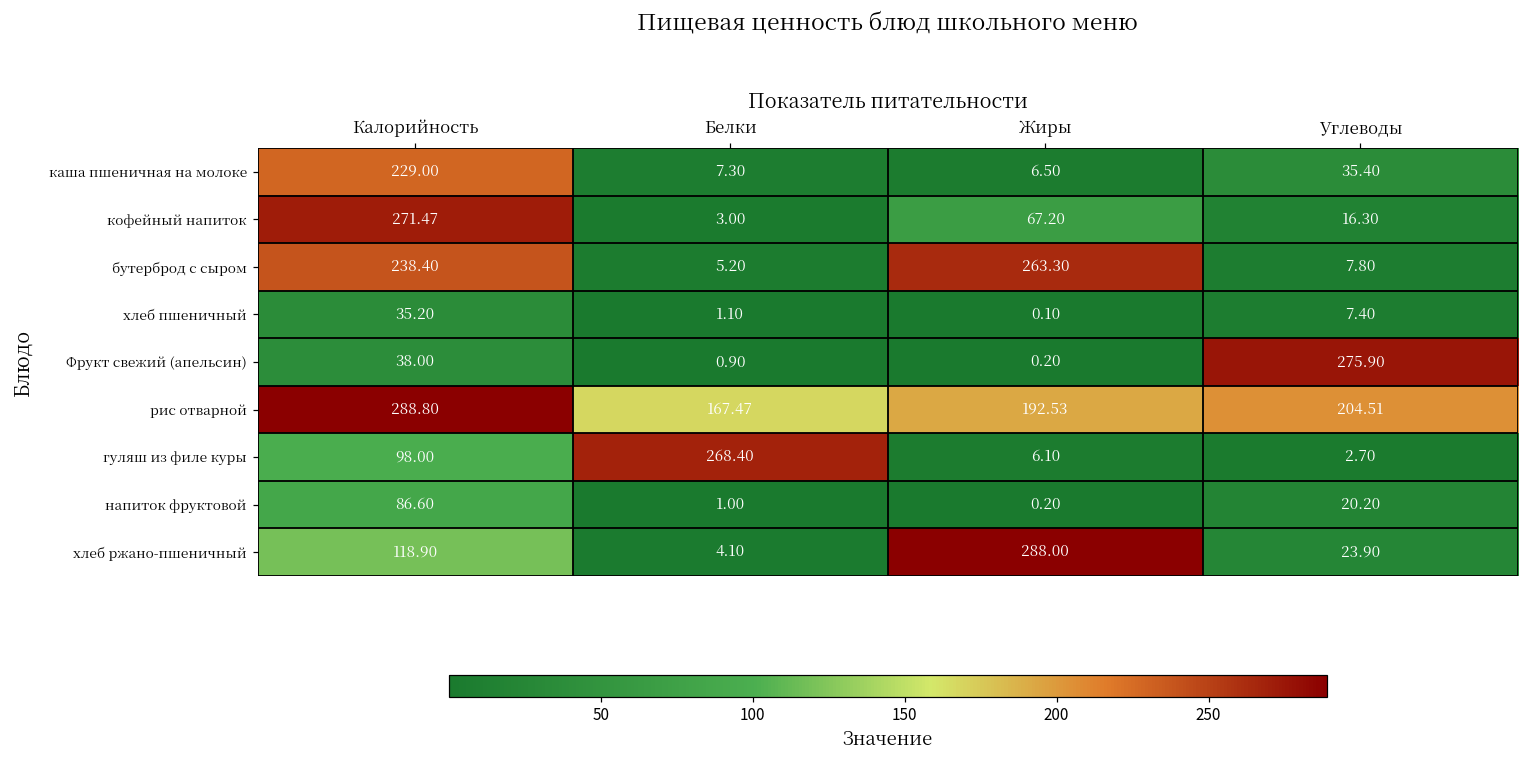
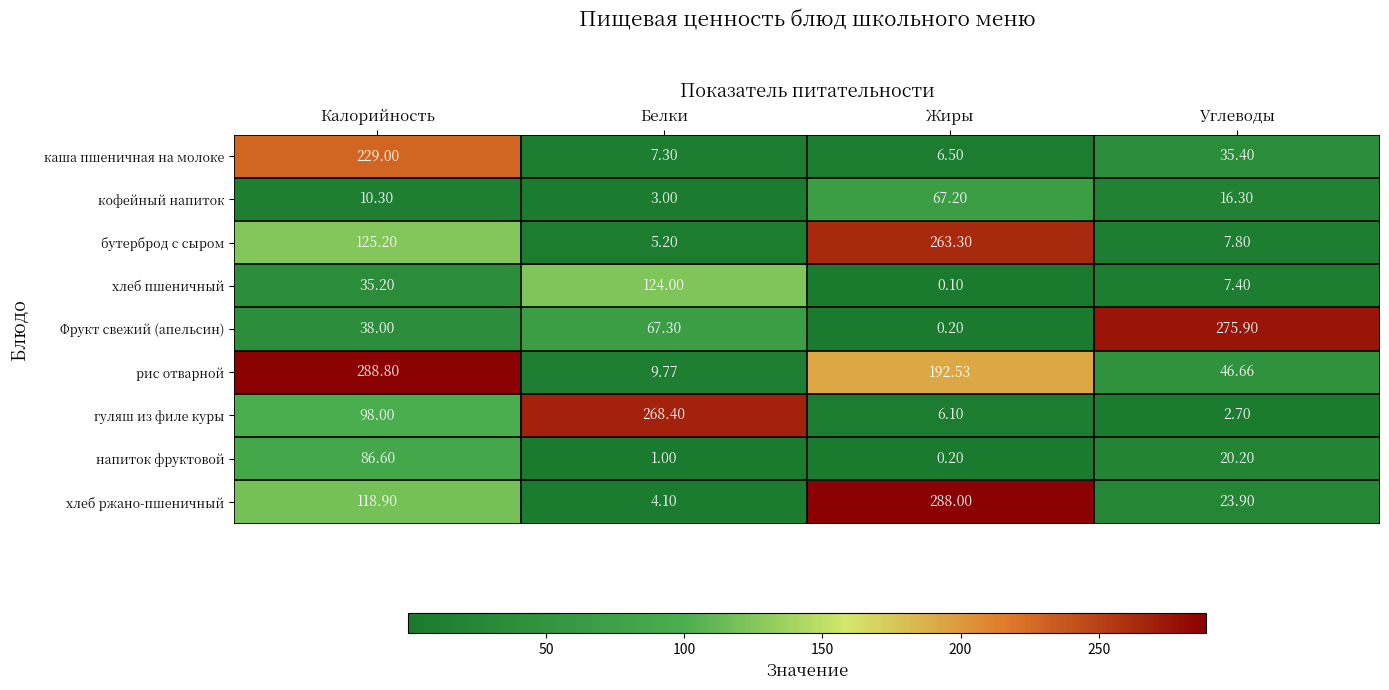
кофейный напиток, Калорийность: 271.47 -> 10.30
бутерброд с сыром, Калорийность: 238.40 -> 125.20
хлеб пшеничный, Белки: 1.10 -> 124.00
Фрукт свежий (апельсин), Белки: 0.90 -> 67.30
рис отварной, Белки: 167.47 -> 9.77
рис отварной, Углеводы: 204.51 -> 46.66
